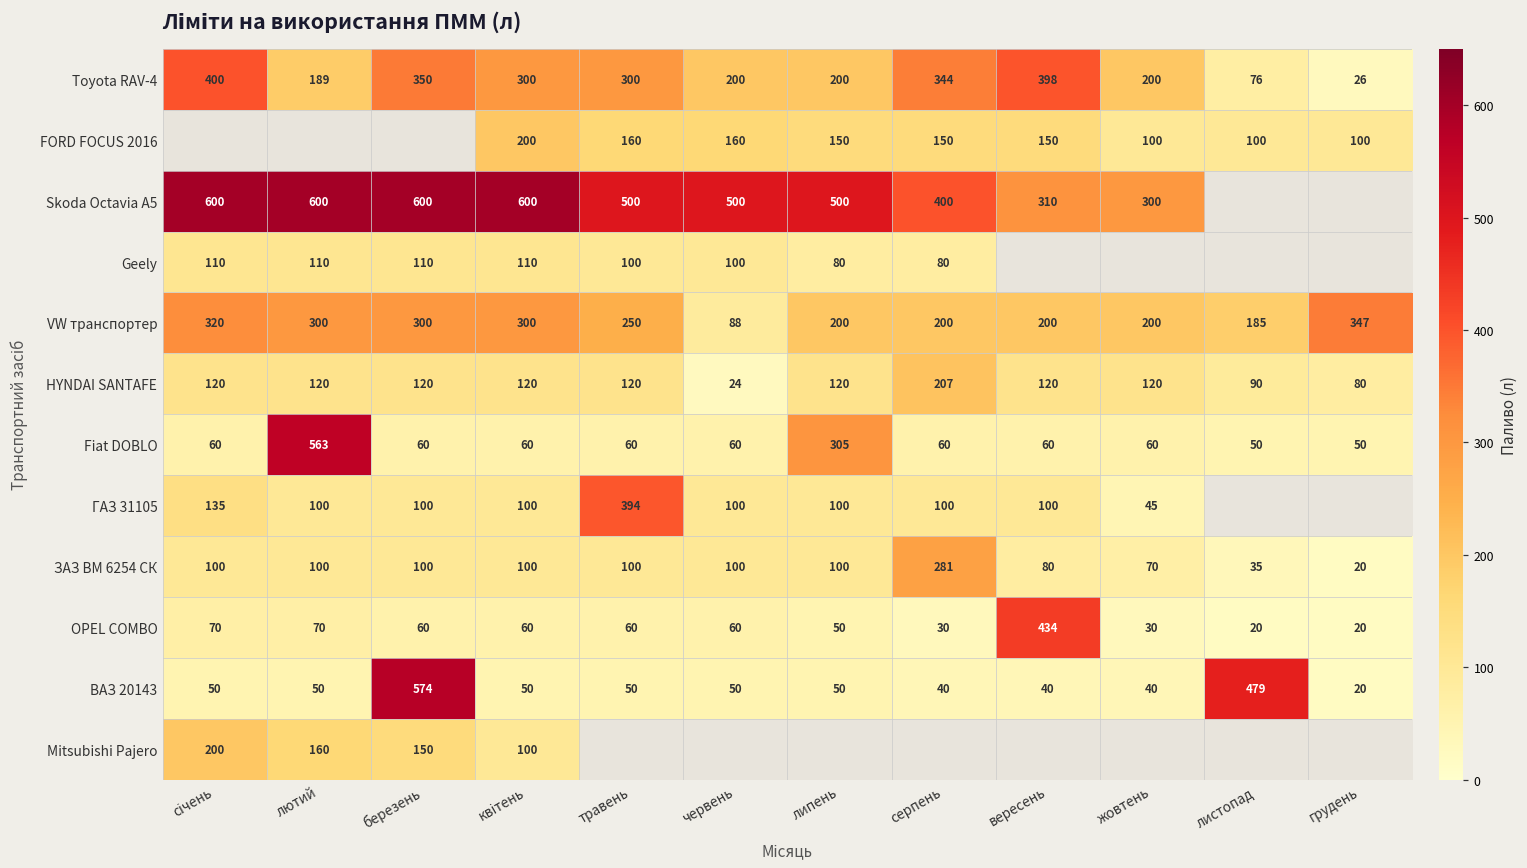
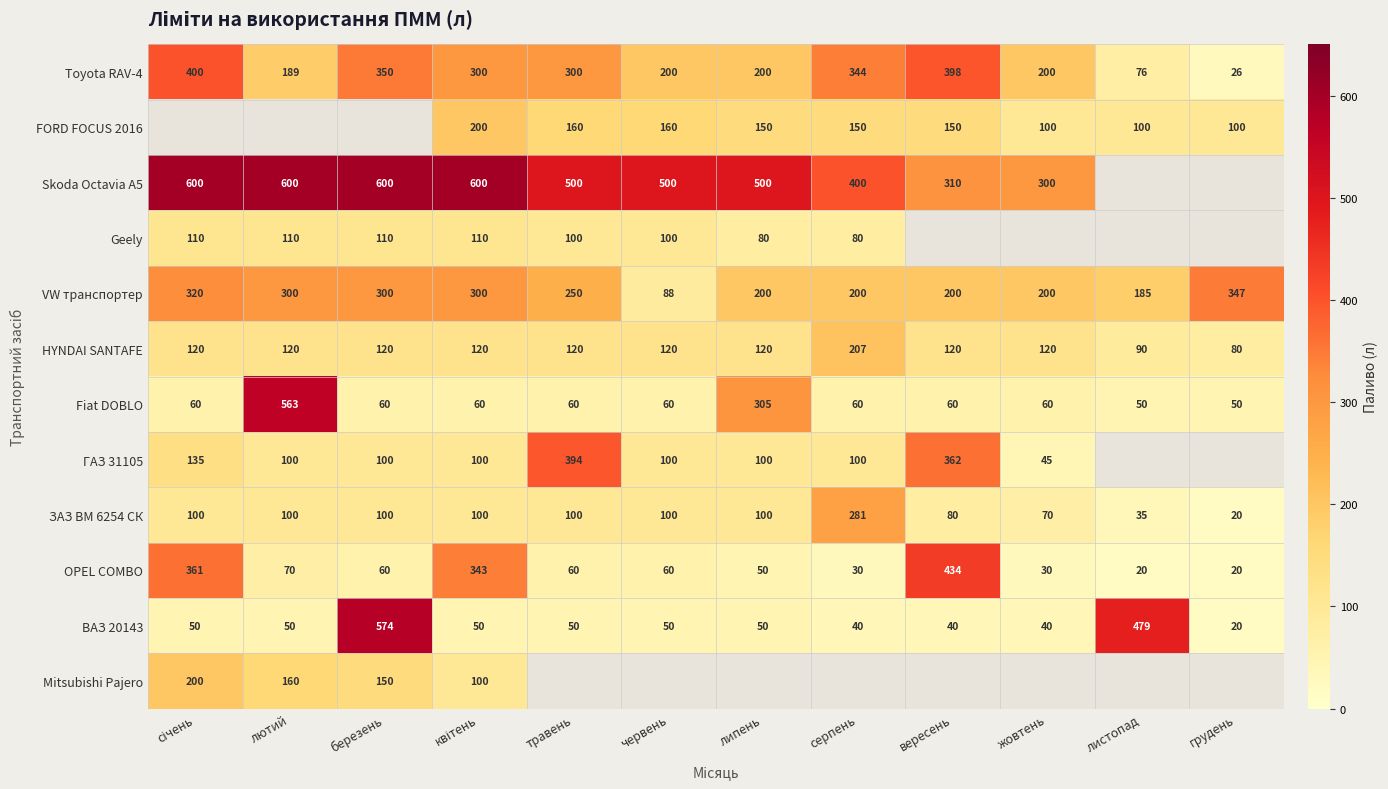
HYNDAI SANTAFE, червень: 24 -> 120
ГАЗ 31105, вересень: 100 -> 362
OPEL COMBO, січень: 70 -> 361
OPEL COMBO, квітень: 60 -> 343
